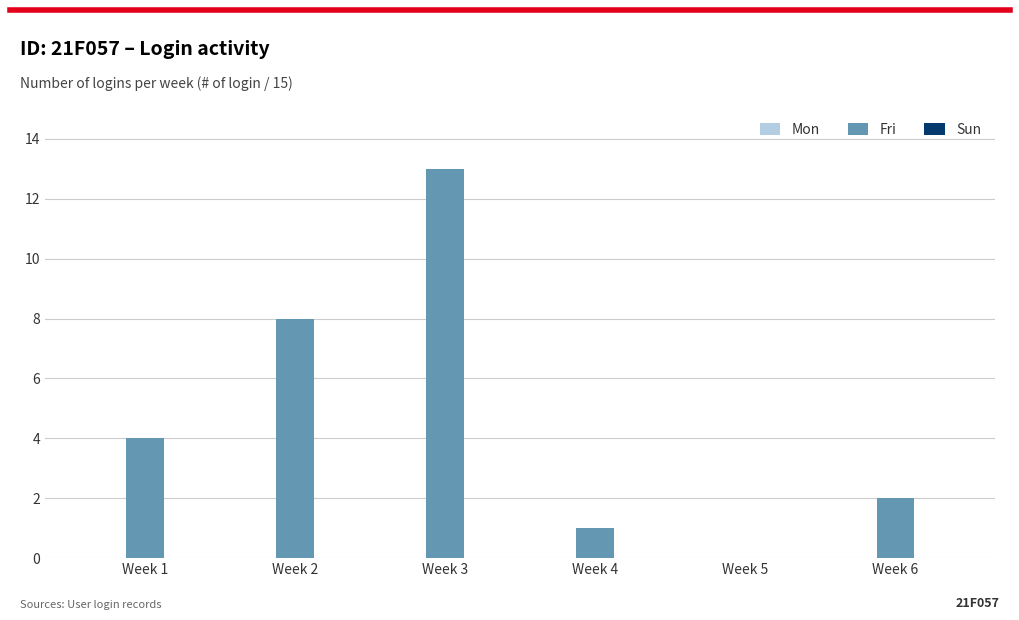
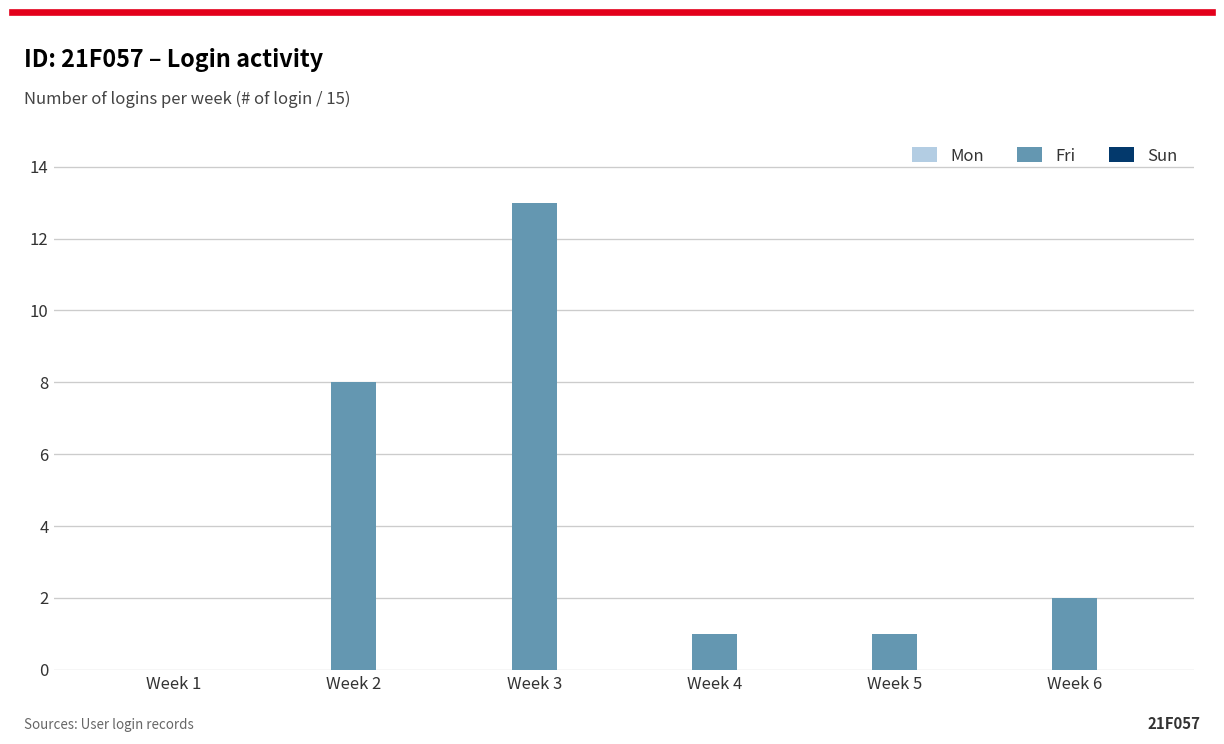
Fri, Week 1: 4 -> 0
Fri, Week 5: 0 -> 1
